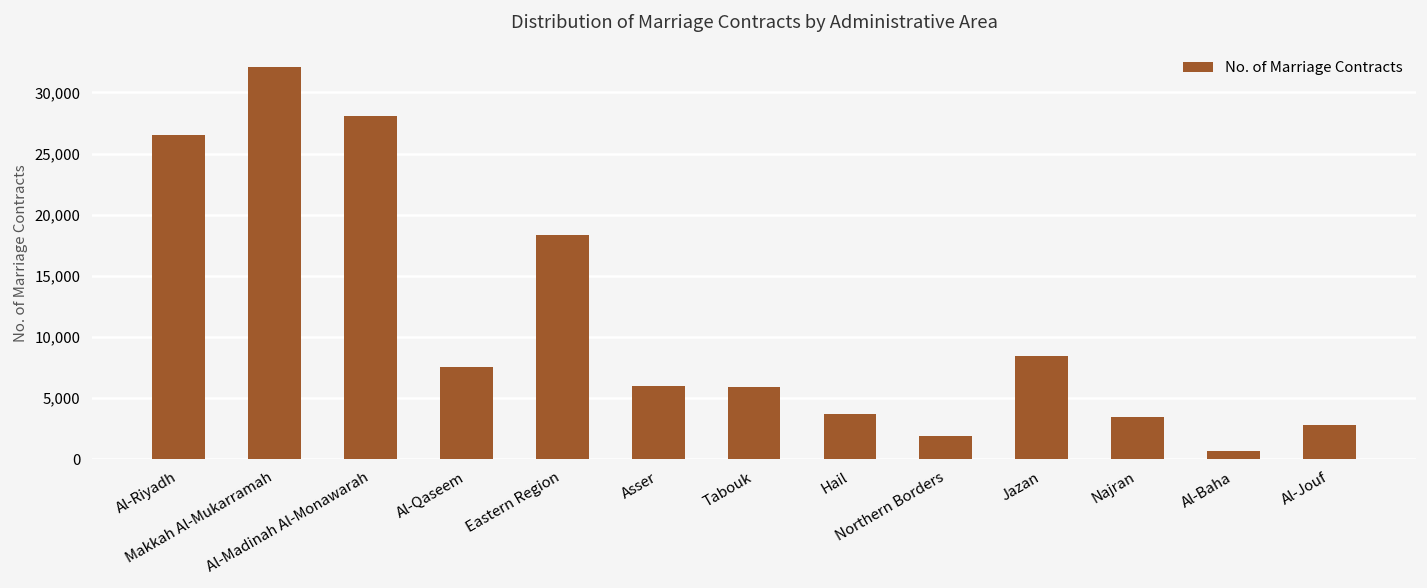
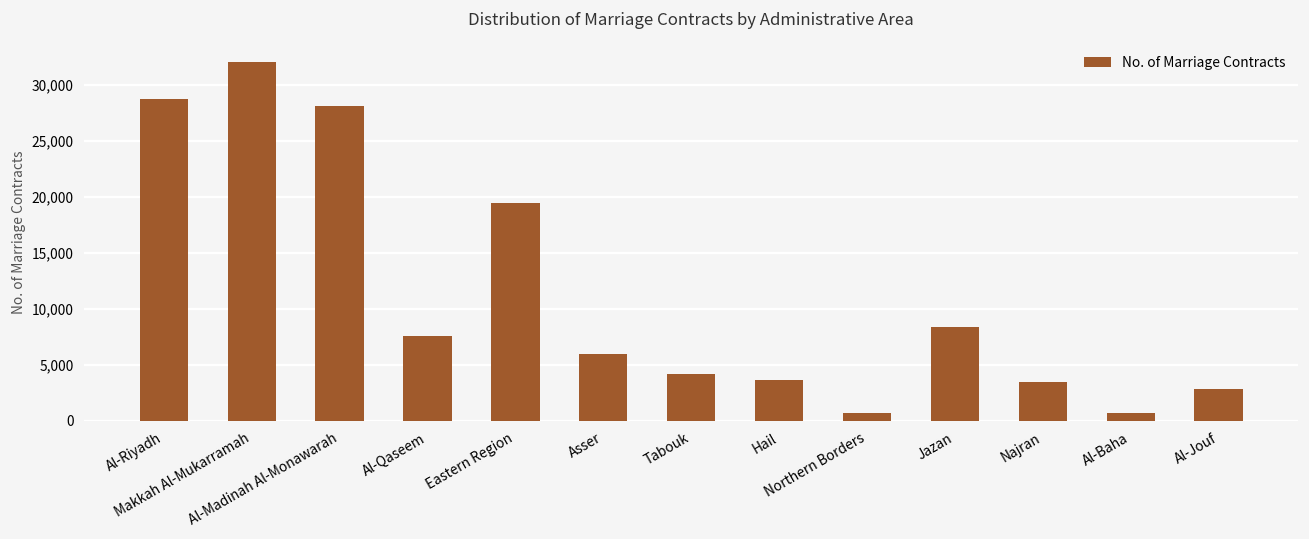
Al-Riyadh: 26,500 -> 28,800
Eastern Region: 18,300 -> 19,400
Tabouk: 5,900 -> 4,100
Northern Borders: 1,900 -> 700
